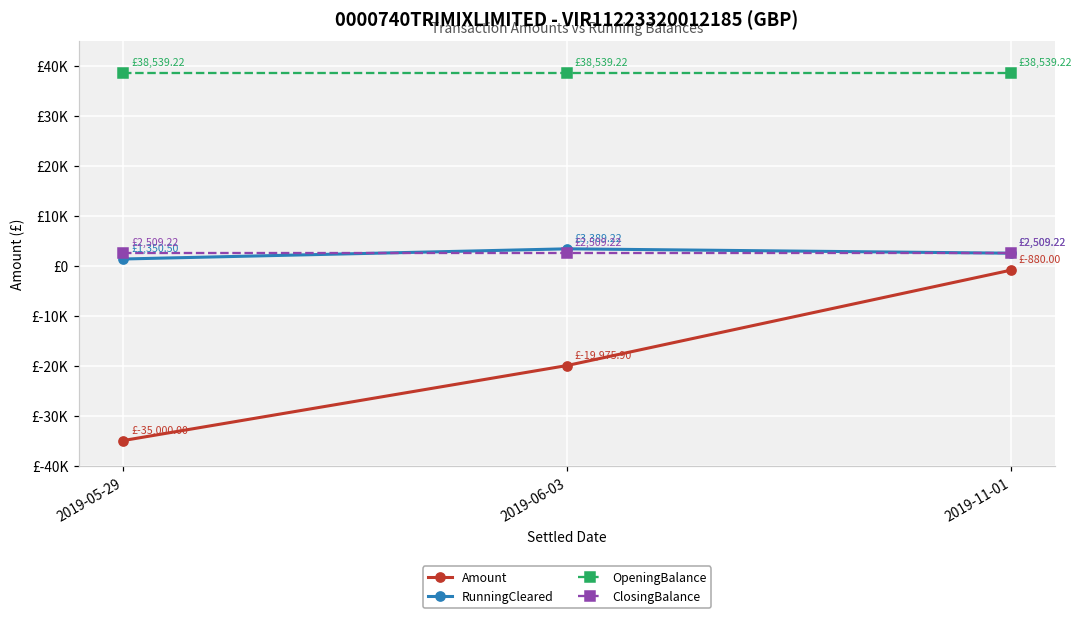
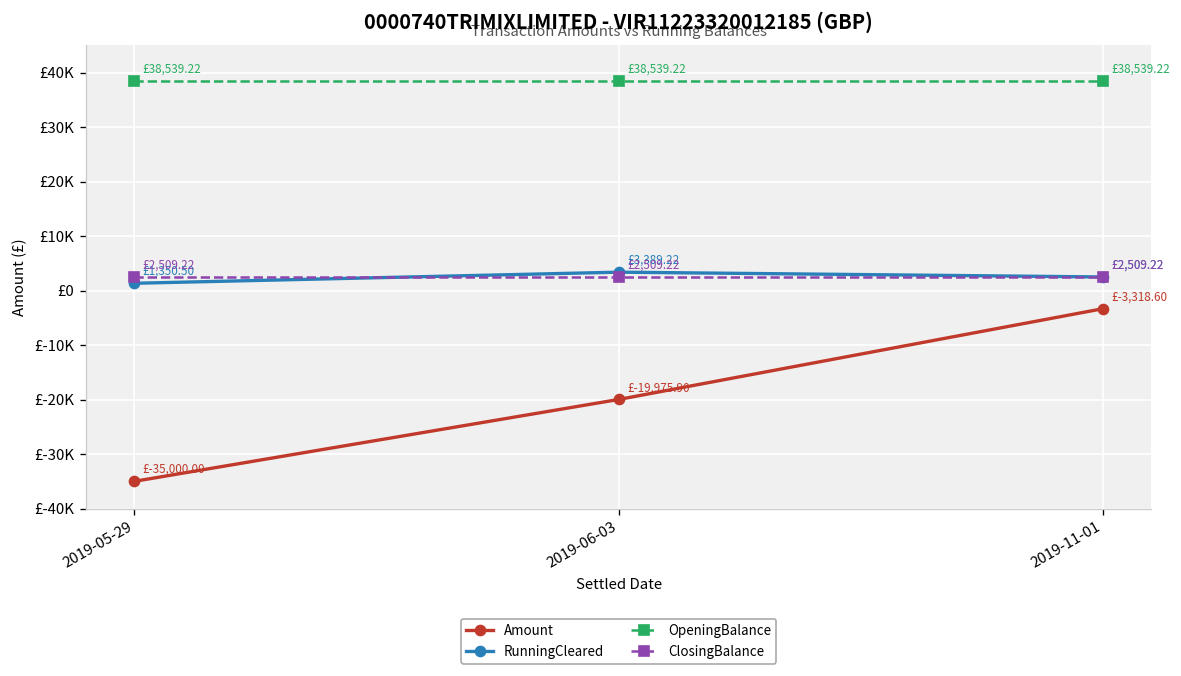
Amount, 2019-11-01: £-880.00 -> £-3,318.60
